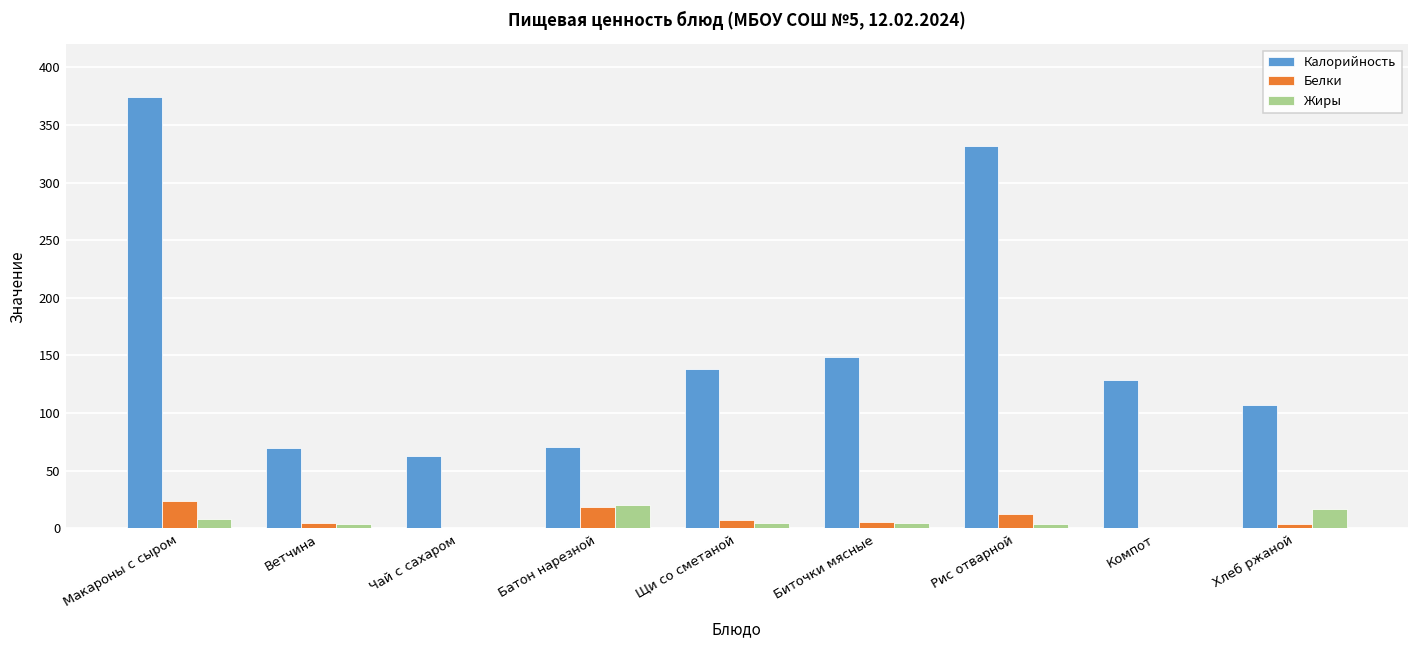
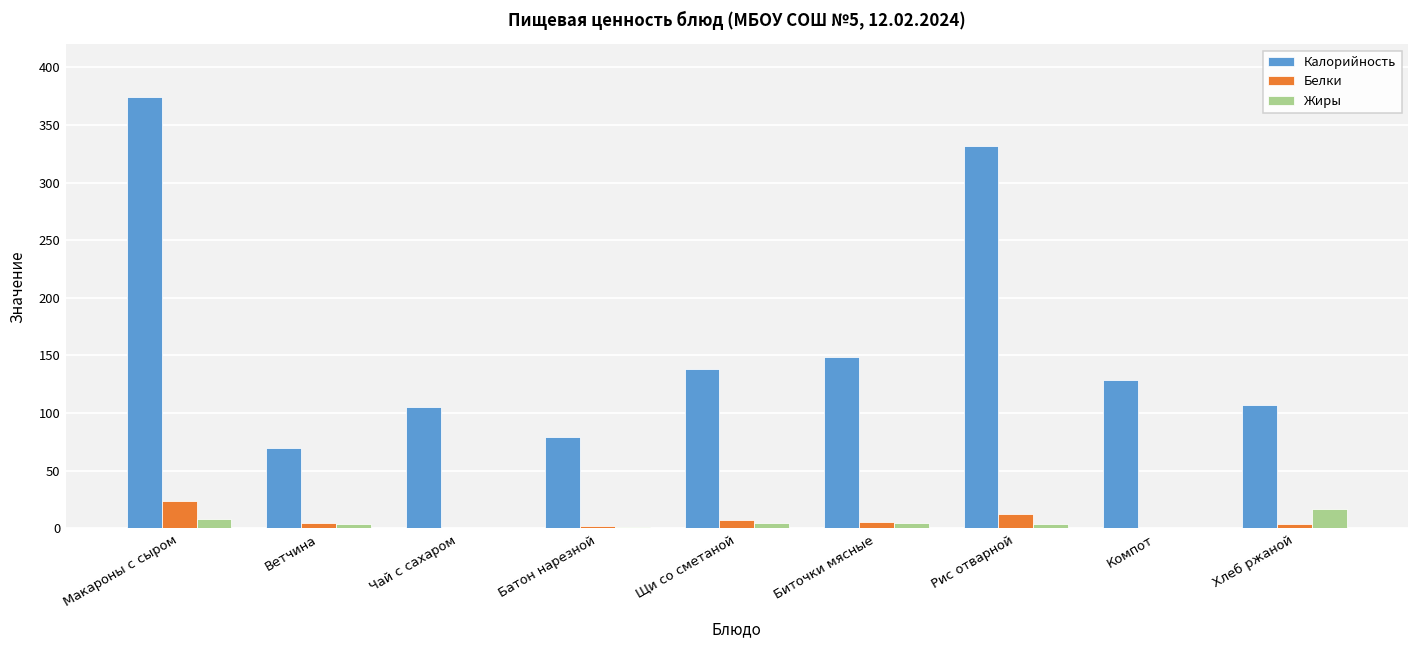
Калорийность, Чай с сахаром: 63 -> 105
Калорийность, Батон нарезной: 71 -> 79
Белки, Батон нарезной: 18 -> 2
Жиры, Батон нарезной: 20 -> 1
